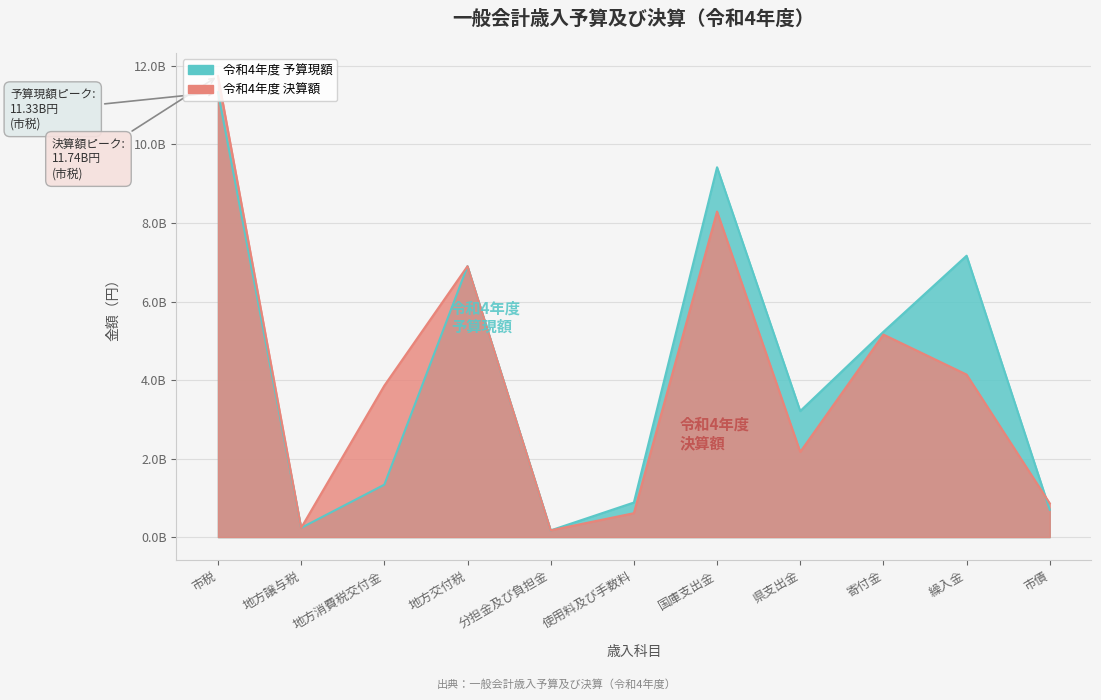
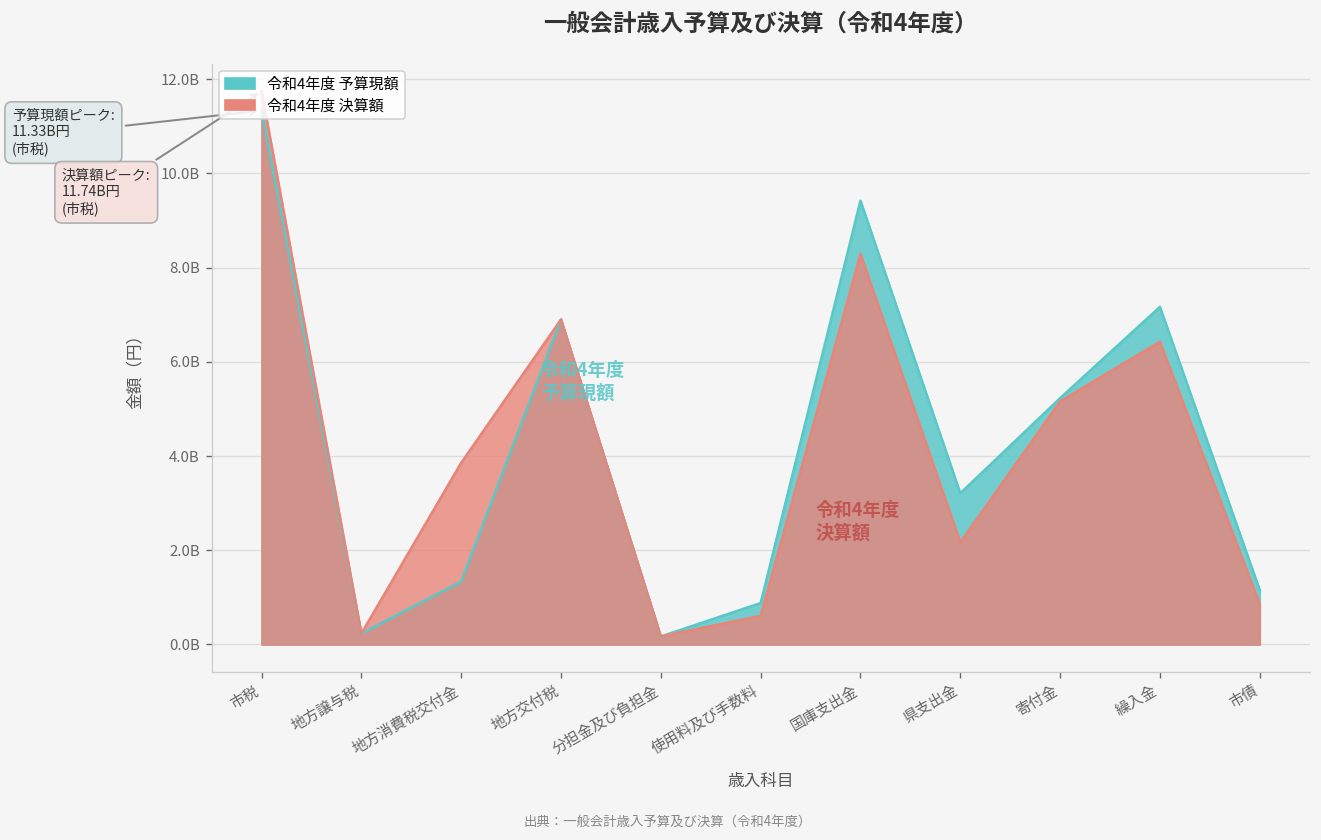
令和4年度 決算額, 繰入金: 4100000000 -> 6400000000
令和4年度 予算現額, 市債: 700000000 -> 1200000000
